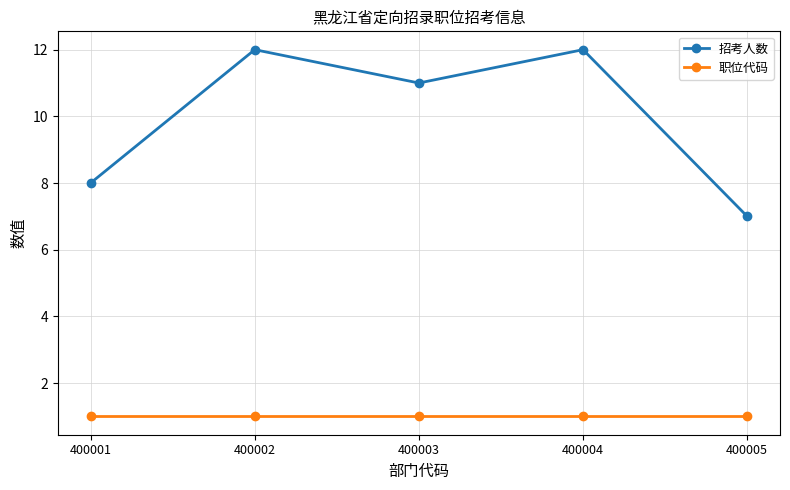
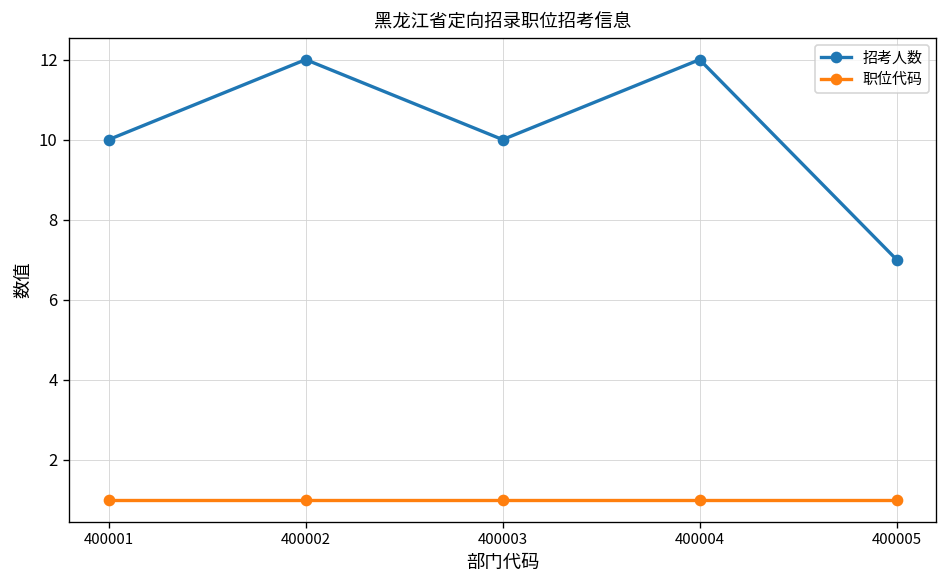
招考人数, 400001: 8 -> 10
招考人数, 400003: 11 -> 10
